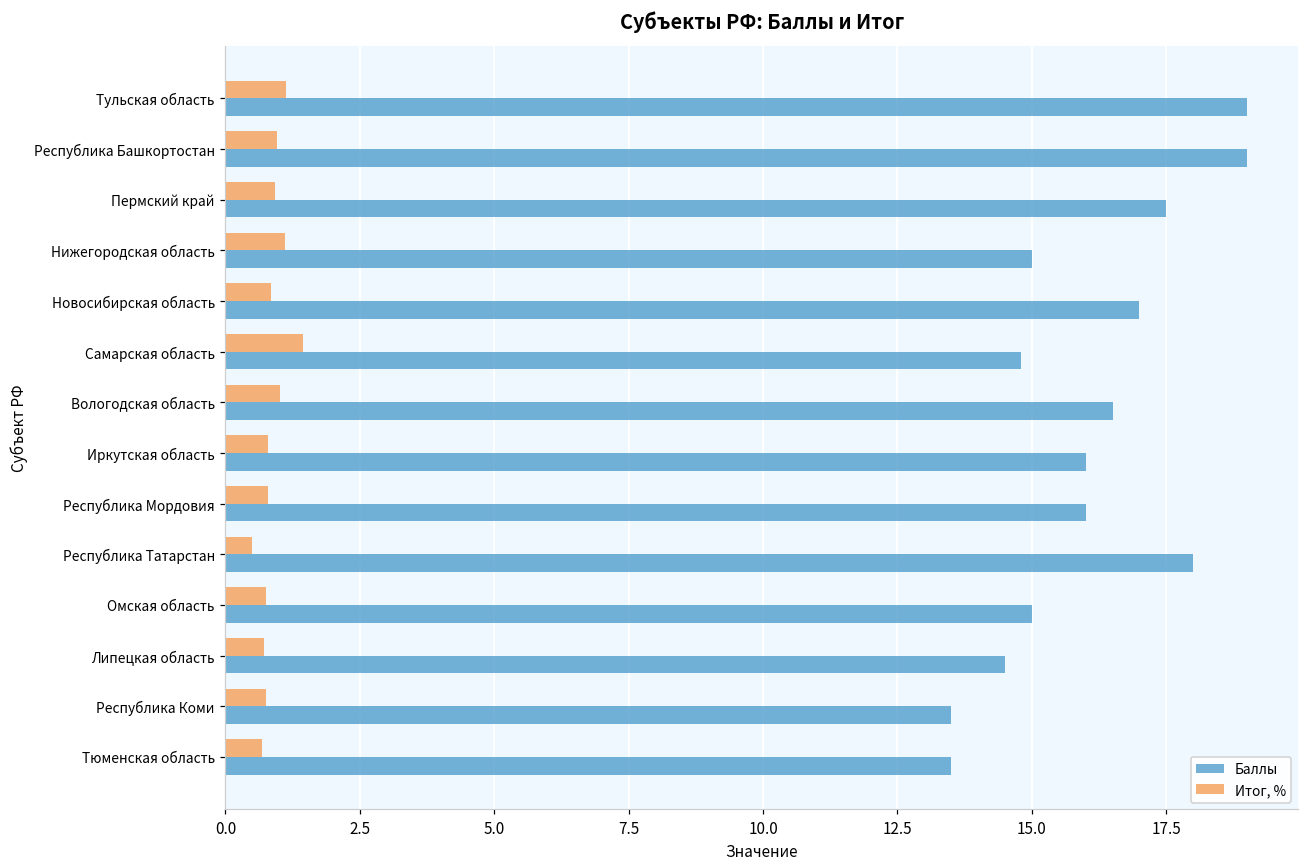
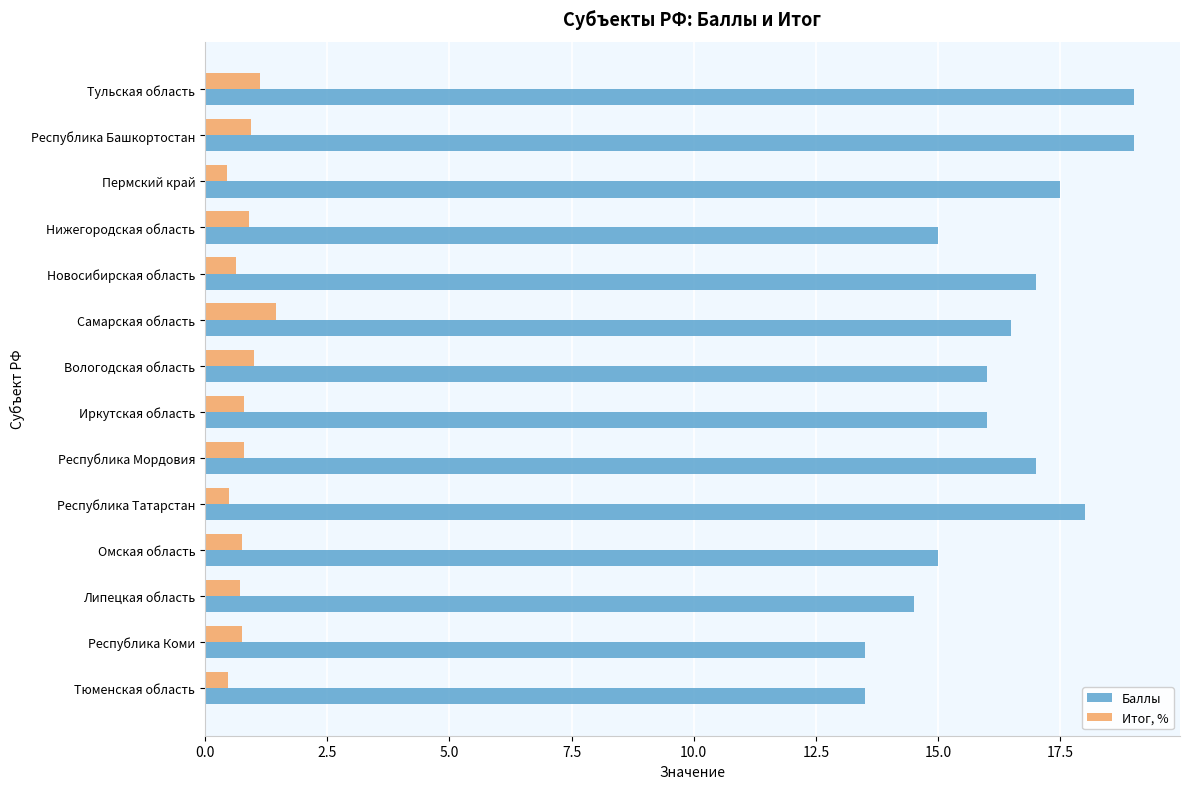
Итог, %, Пермский край: 0.9 -> 0.4
Итог, %, Нижегородская область: 1.1 -> 0.9
Итог, %, Новосибирская область: 0.9 -> 0.6
Баллы, Самарская область: 14.8 -> 16.5
Баллы, Вологодская область: 16.5 -> 16.0
Баллы, Республика Мордовия: 16 -> 17
Итог, %, Тюменская область: 0.7 -> 0.5
